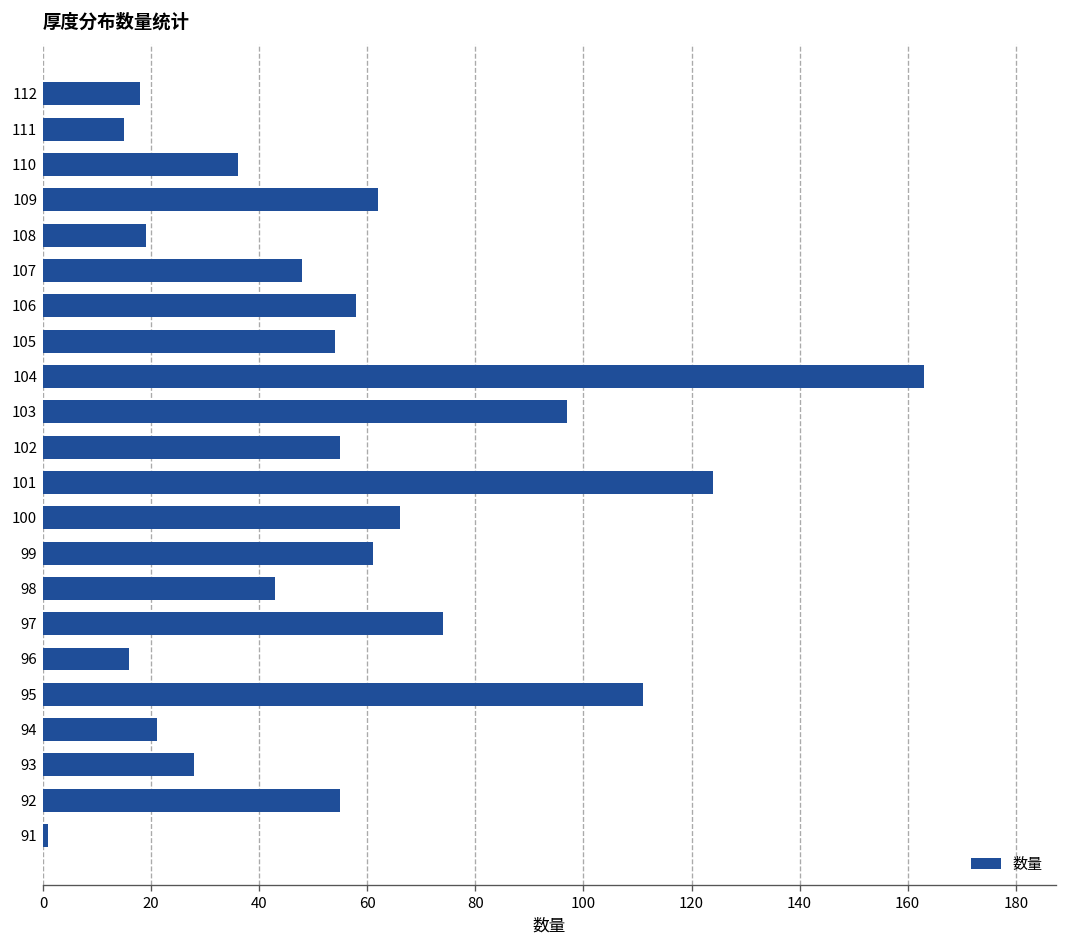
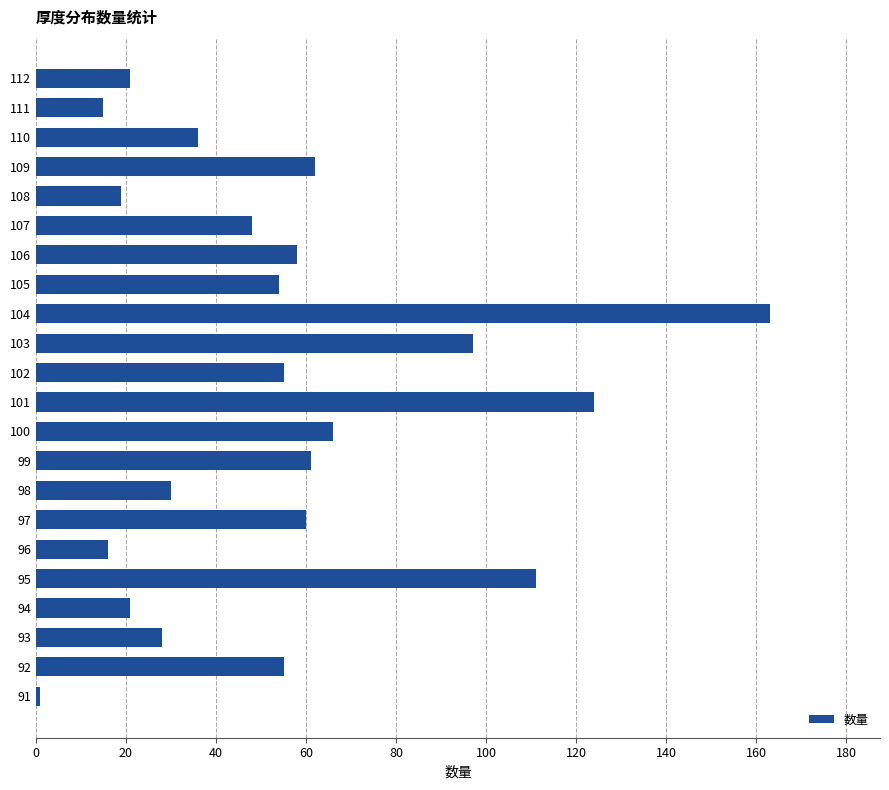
112: 18 -> 21
98: 43 -> 30
97: 74 -> 60
